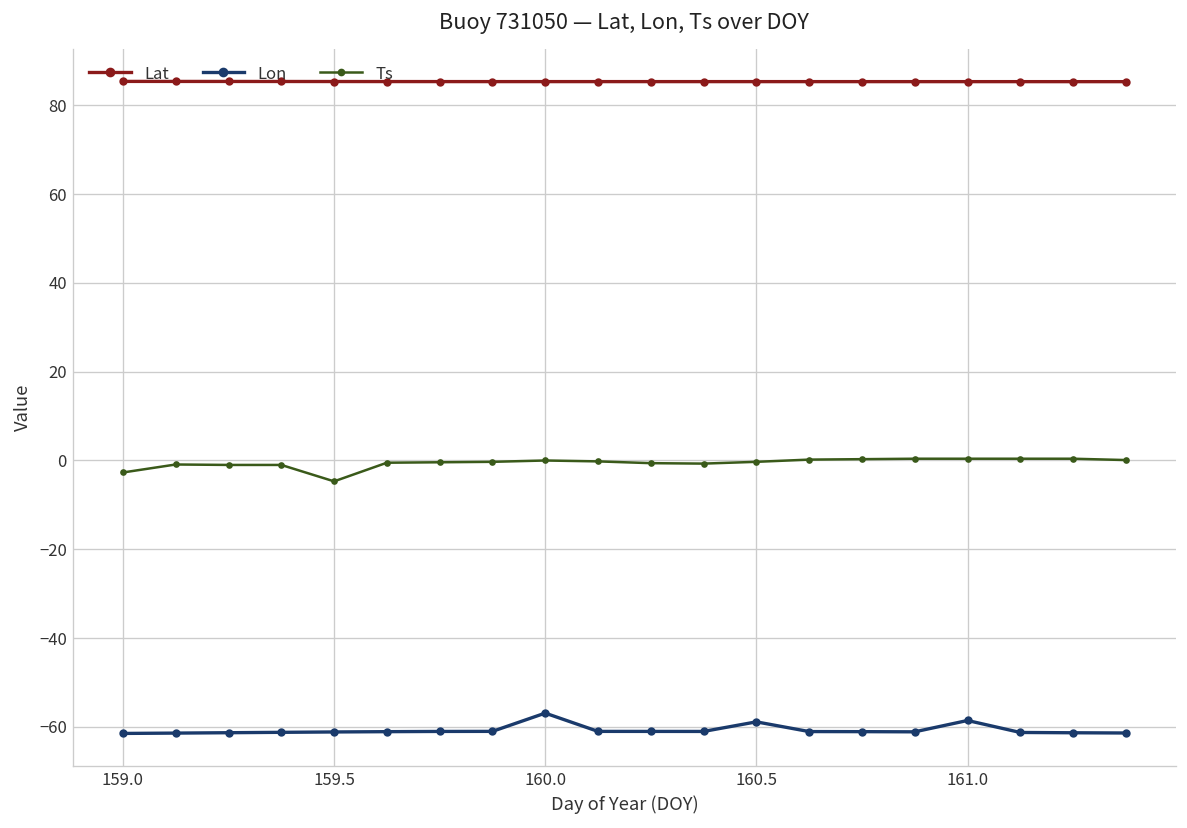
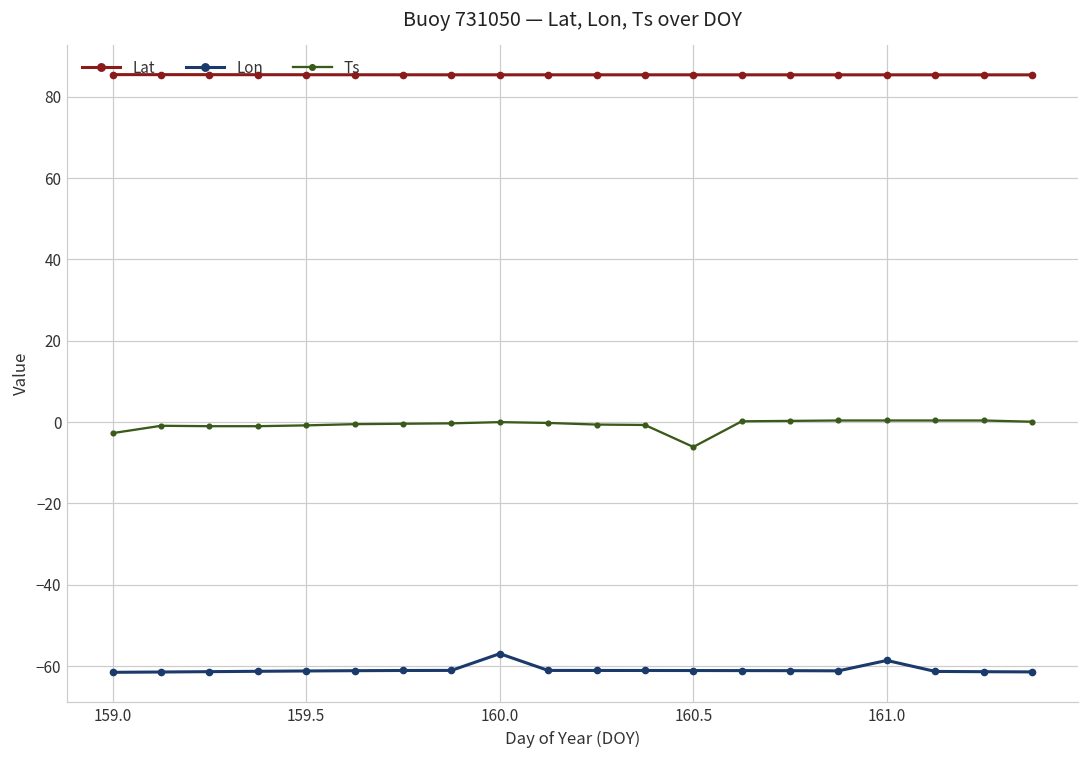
Ts, 159.5: -5 -> -1
Lon, 160.5: -59 -> -61
Ts, 160.5: 0 -> -6
